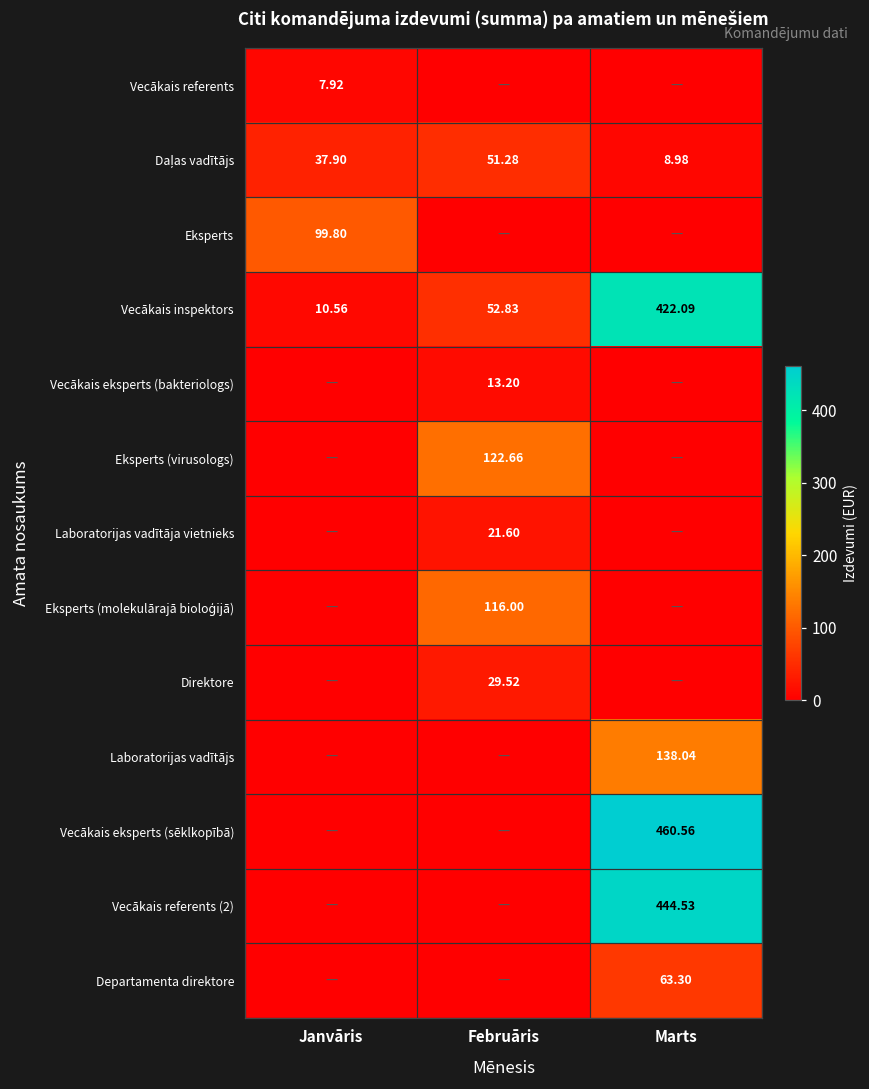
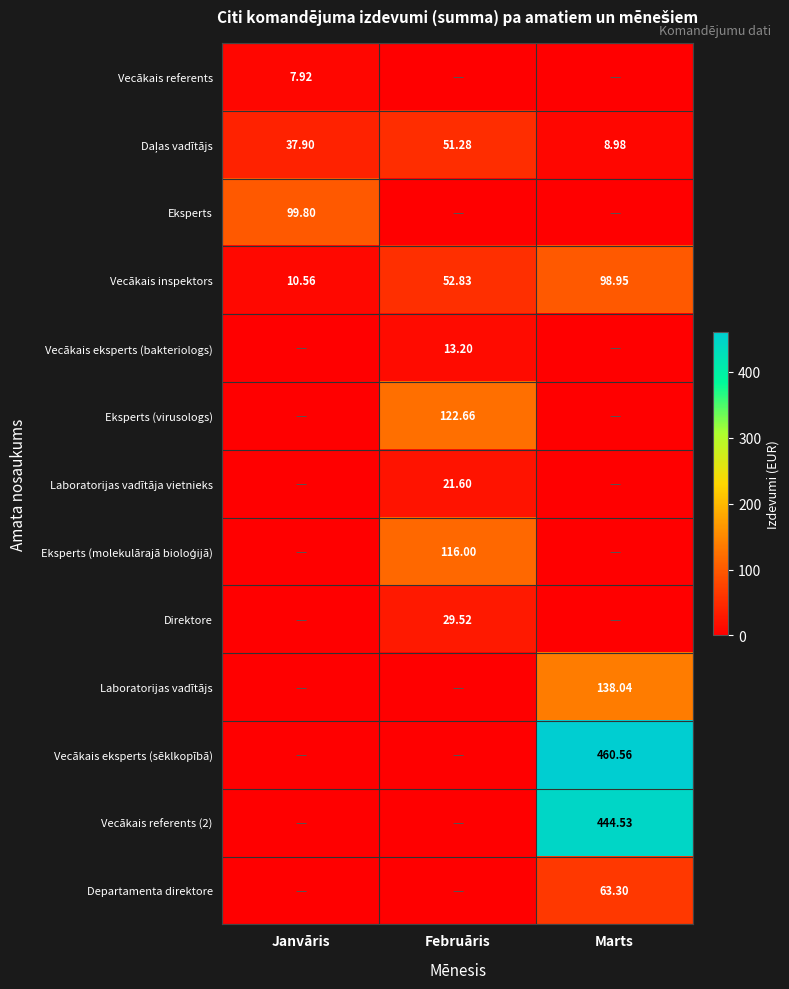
Vecākais inspektors, Marts: 422.09 -> 98.95
